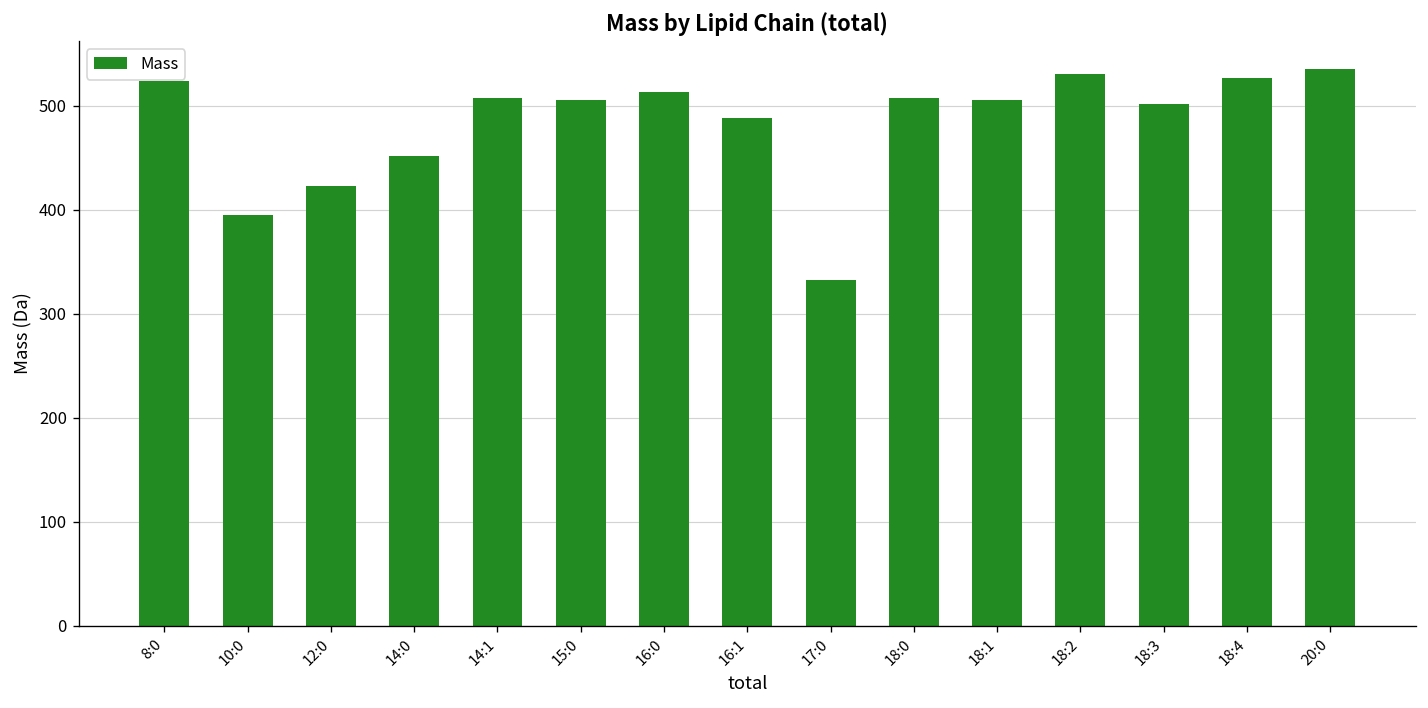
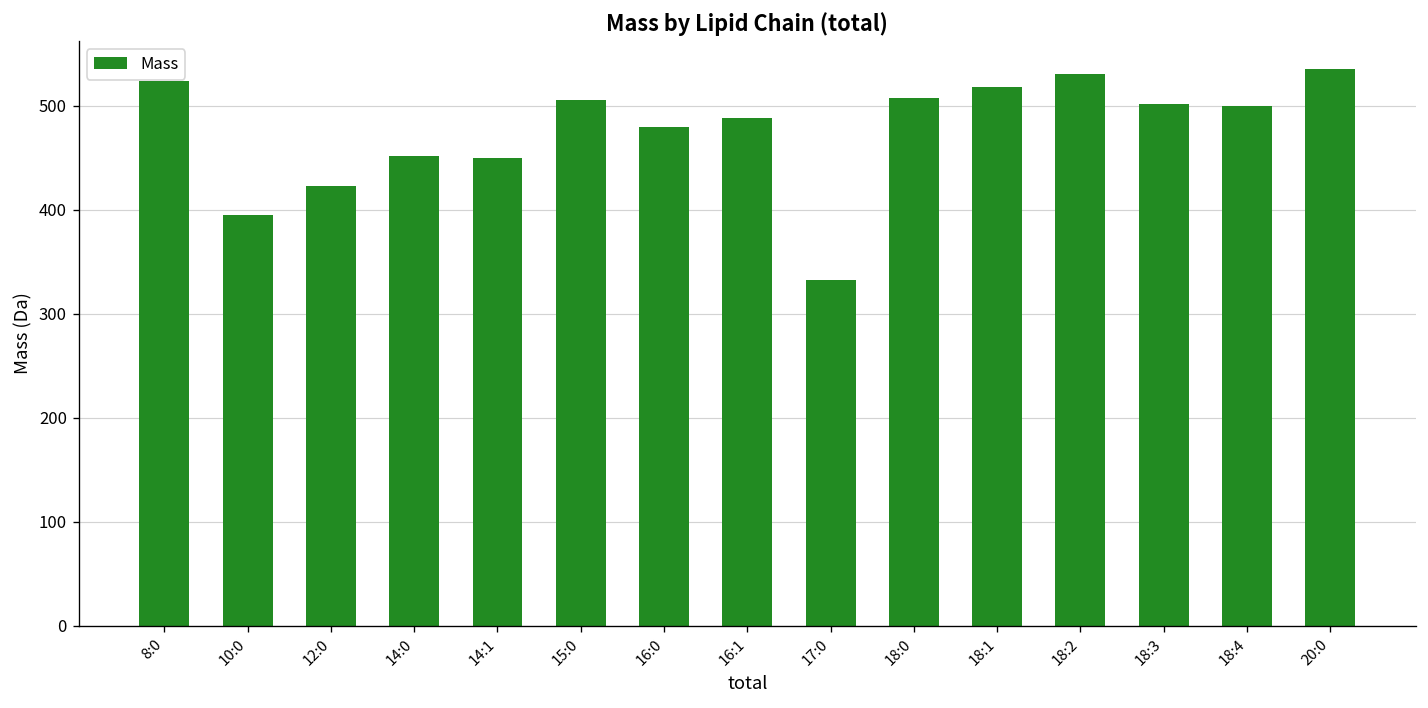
14:1: 510 -> 450
16:0: 510 -> 480
18:1: 510 -> 520
18:4: 530 -> 500
